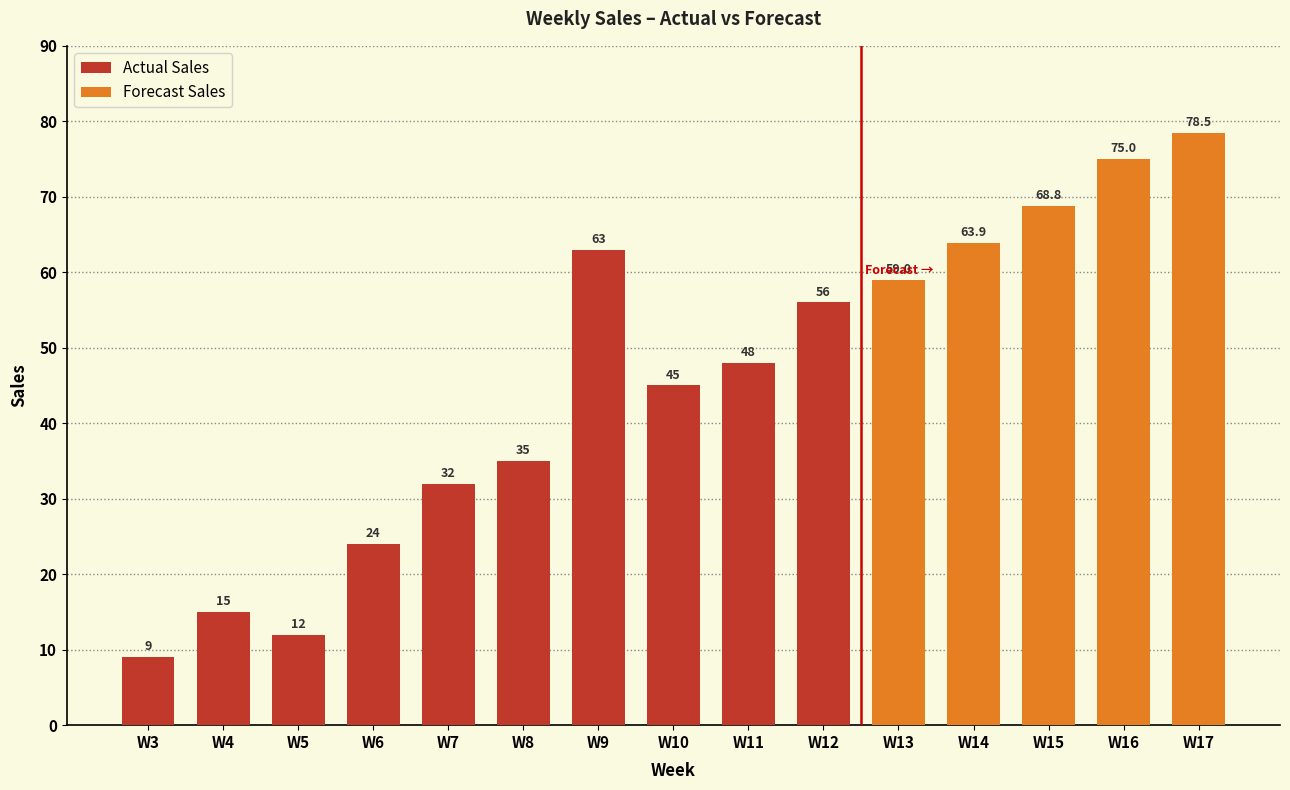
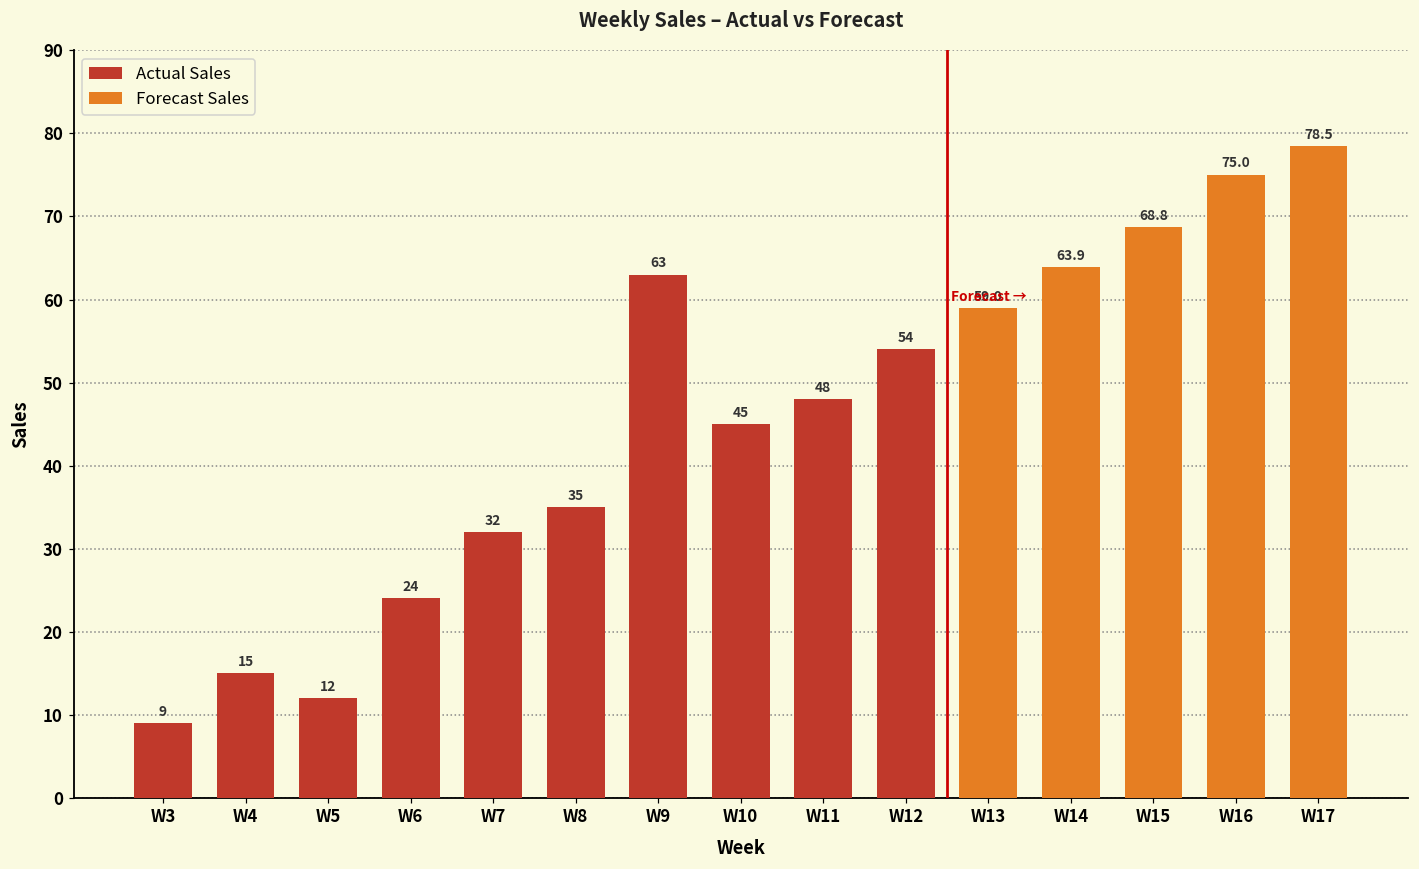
Actual Sales, W12: 56 -> 54
